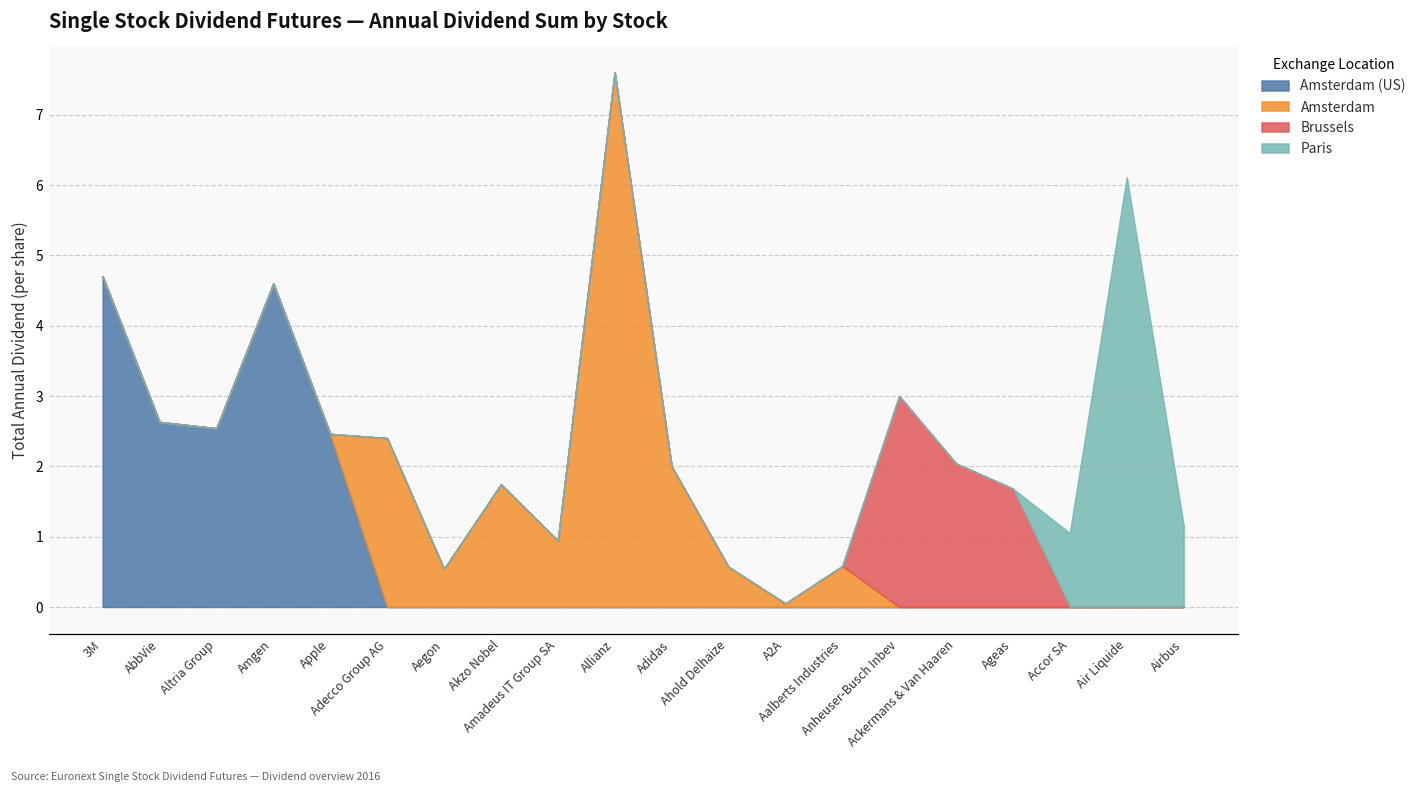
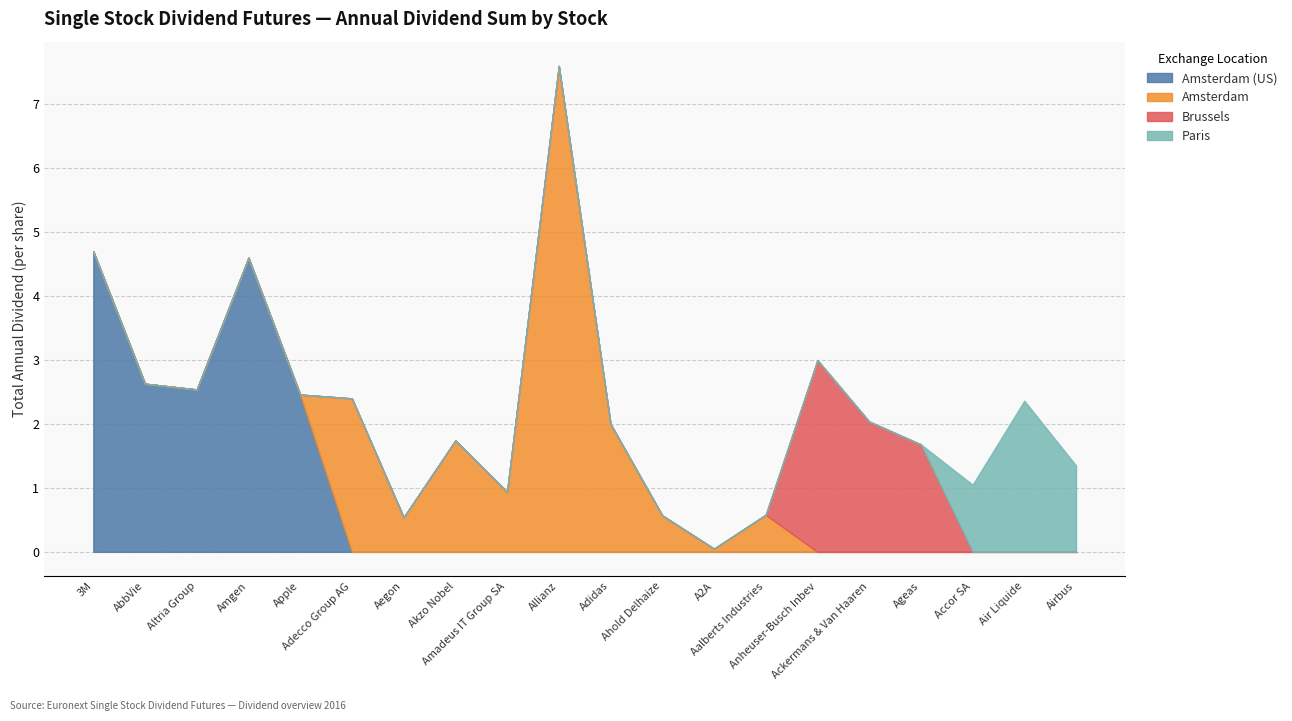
Paris, Air Liquide: 6.1 -> 2.4
Paris, Airbus: 1.2 -> 1.4
